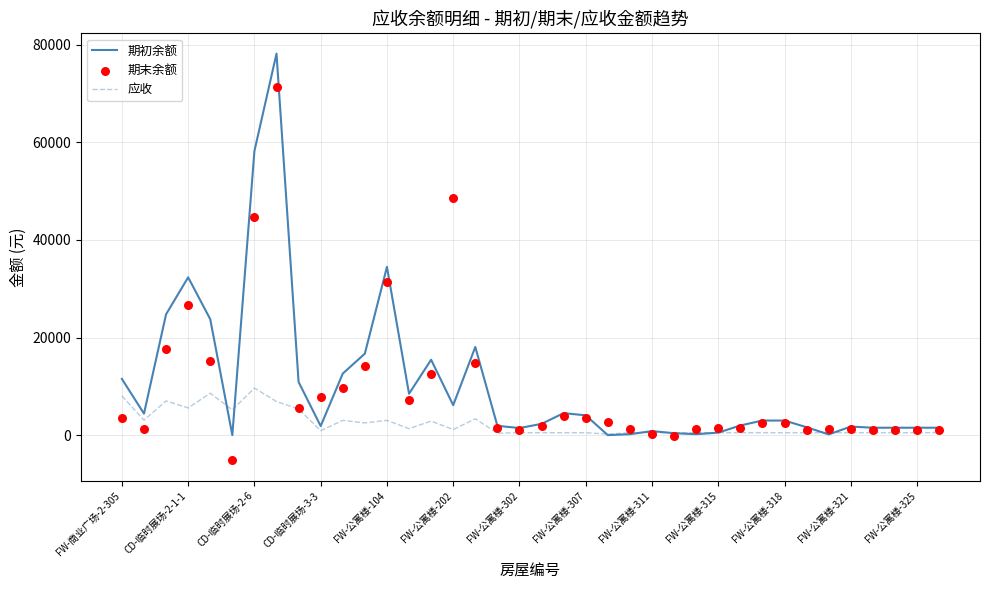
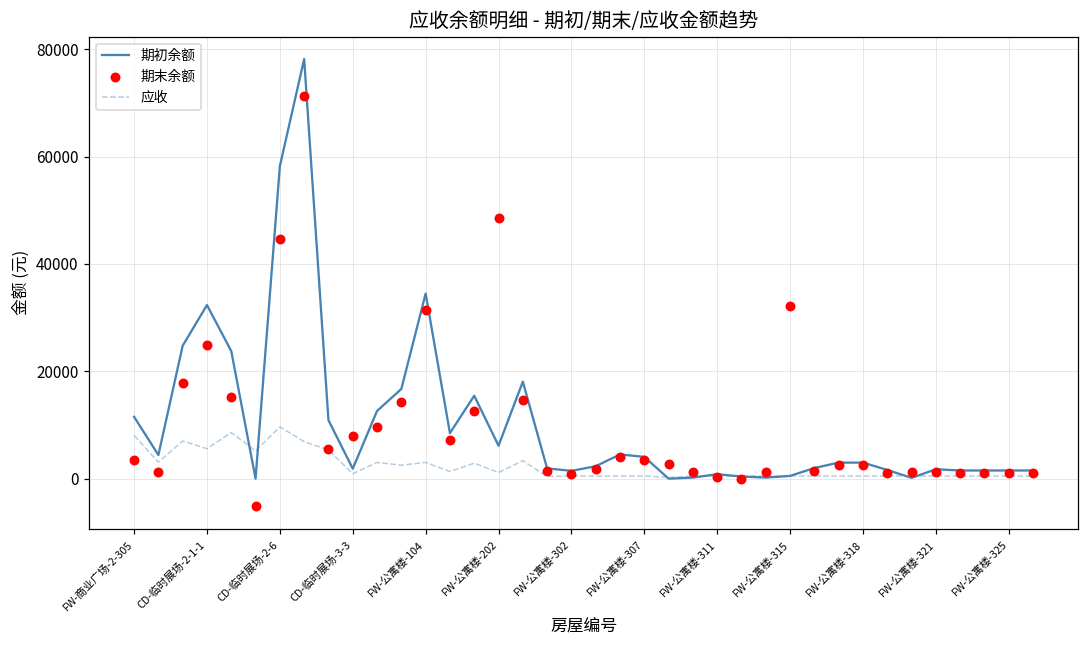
期末余额, CD-临时展场-2-1-1: 27000 -> 25000
期末余额, FW-公寓楼-315: 2000 -> 32000
